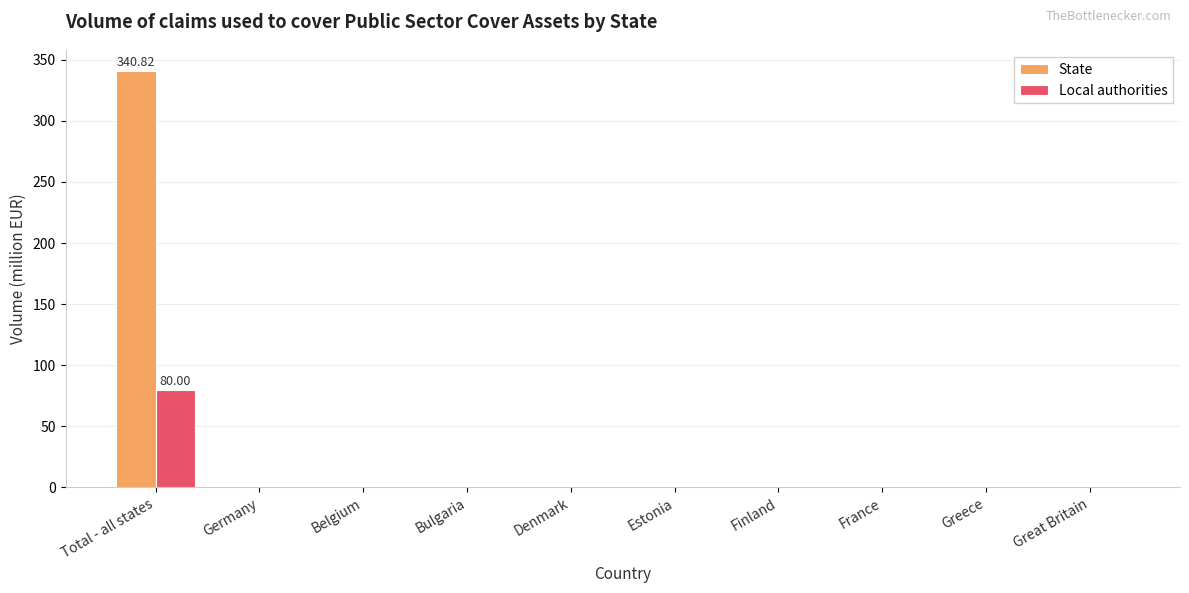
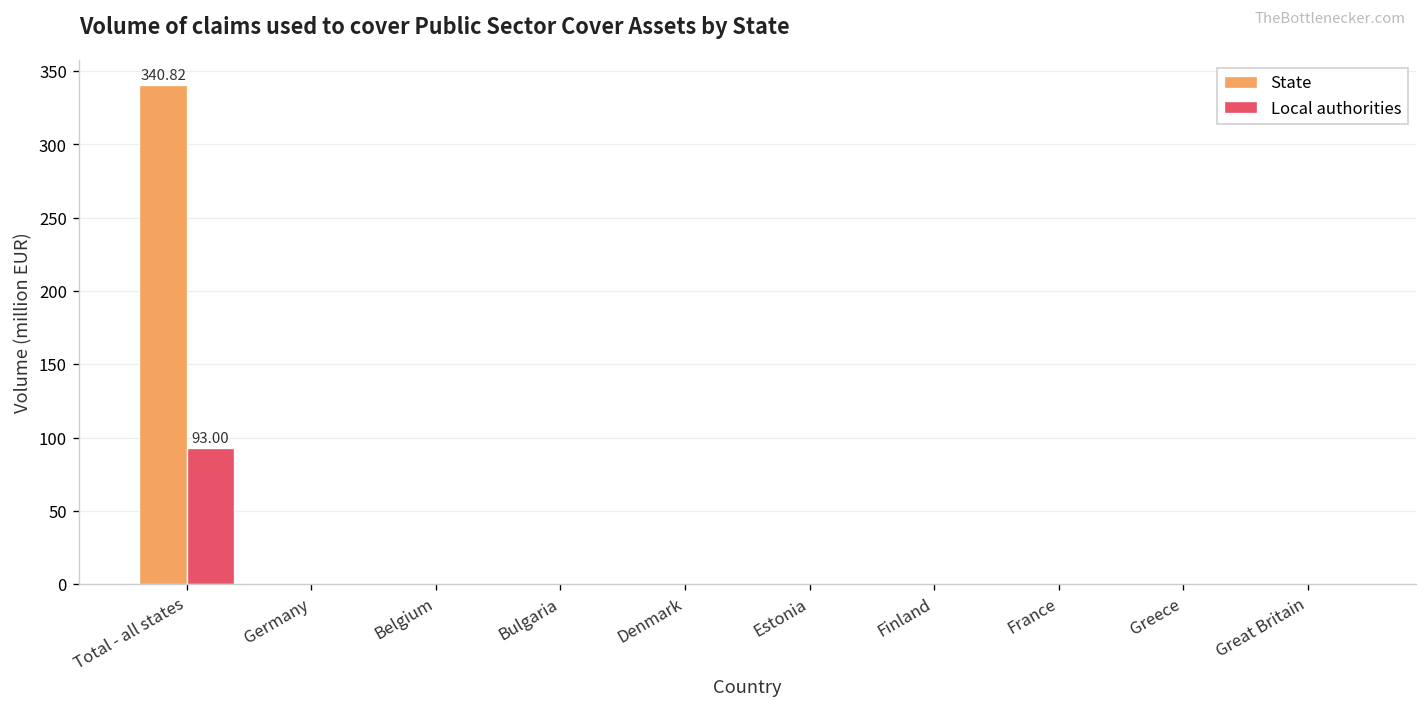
Local authorities, Total - all states: 80.00 -> 93.00
